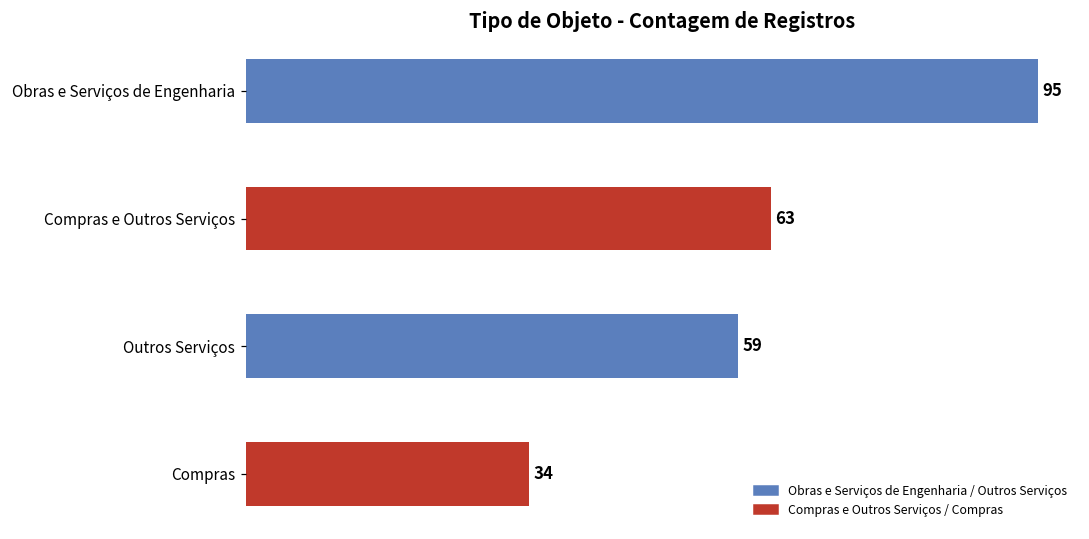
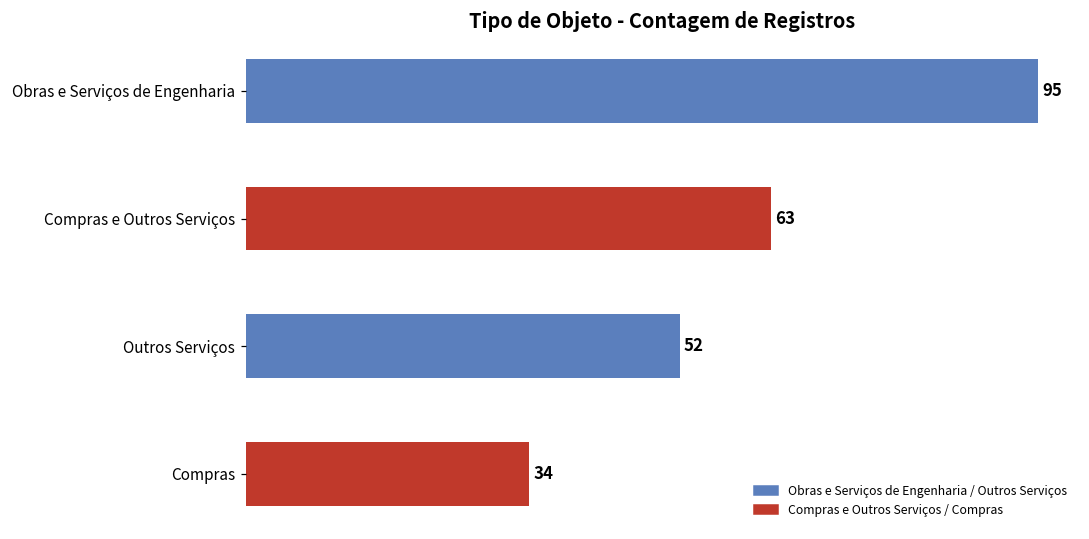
Outros Serviços: 59 -> 52
